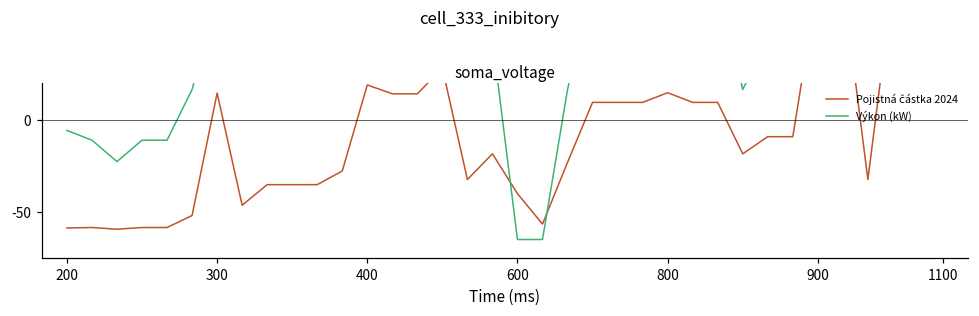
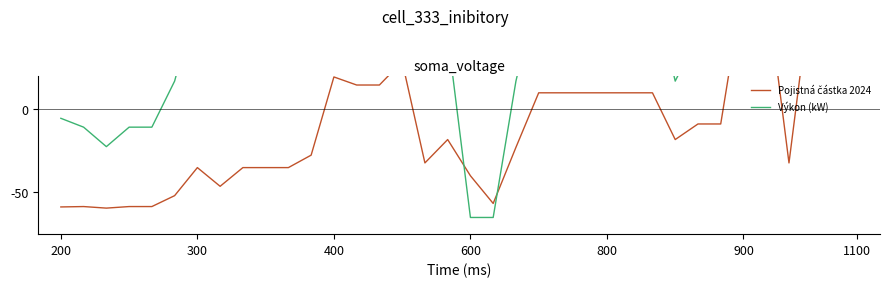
Pojistná částka 2024, 300: 15 -> -35
Pojistná částka 2024, 800: 15 -> 10
